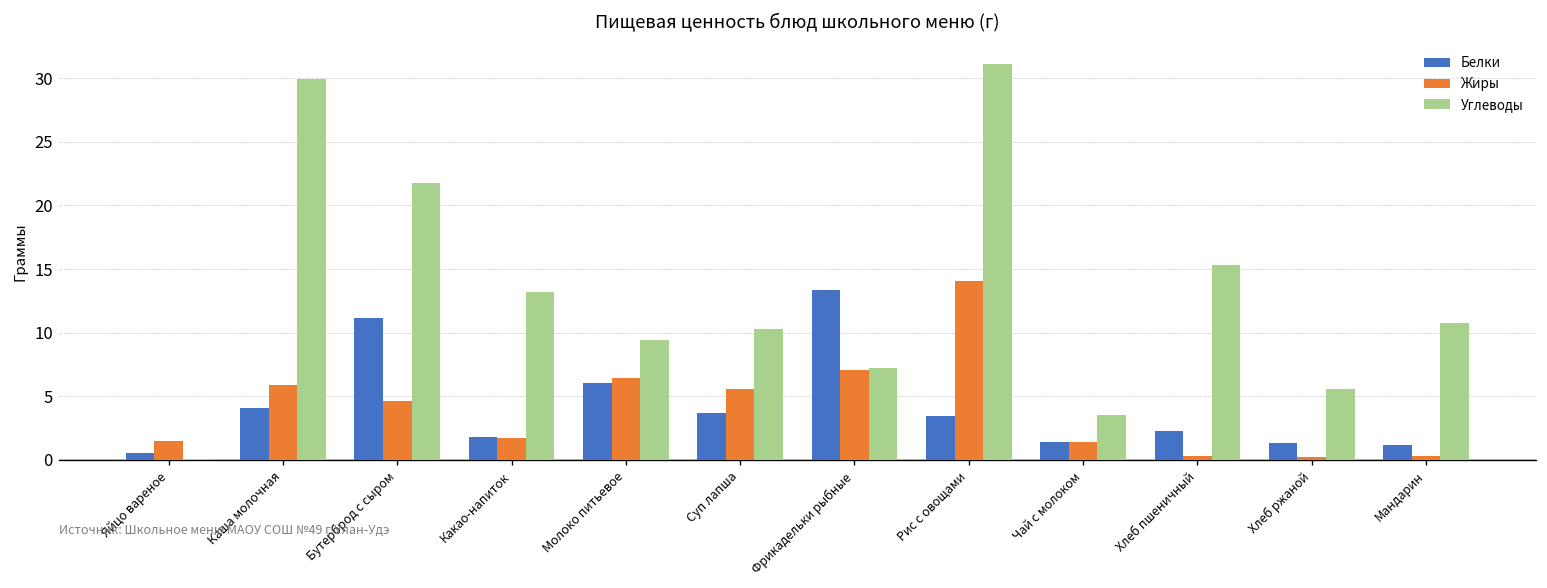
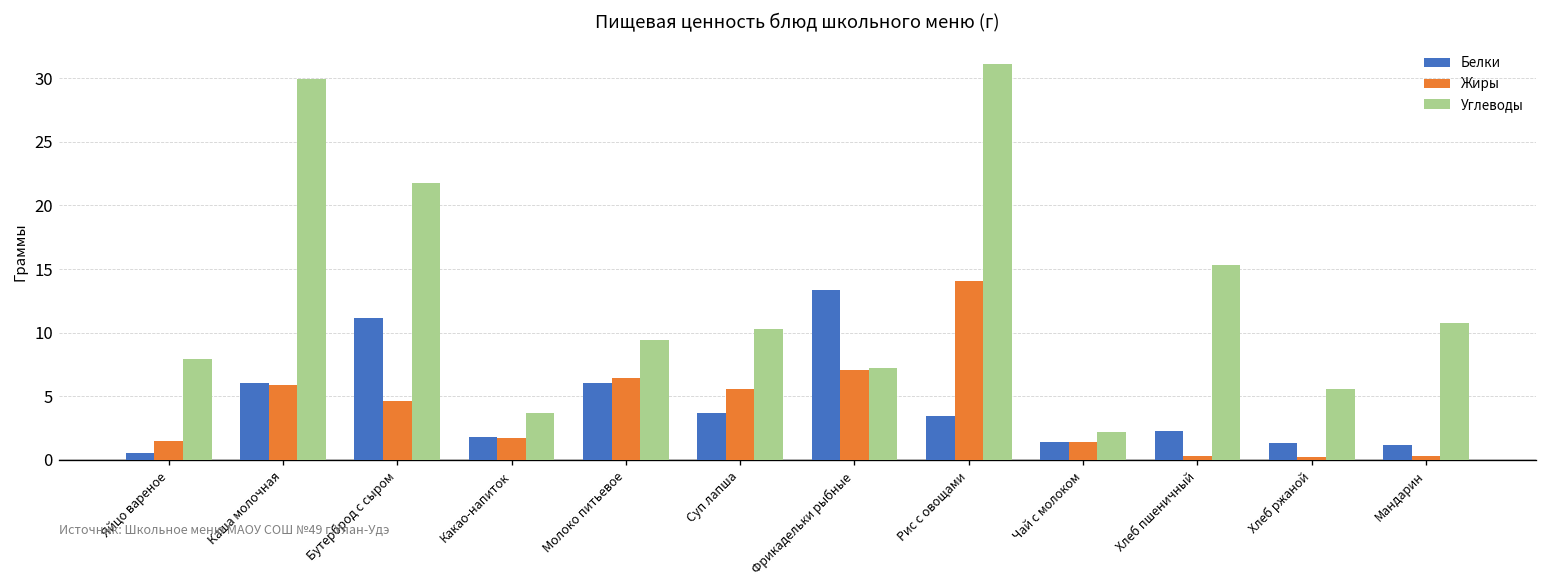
Углеводы, Яйцо вареное: 0.1 -> 7.9
Белки, Каша молочная: 4.0 -> 6.1
Углеводы, Какао-напиток: 13.2 -> 3.7
Углеводы, Чай с молоком: 3.5 -> 2.1
